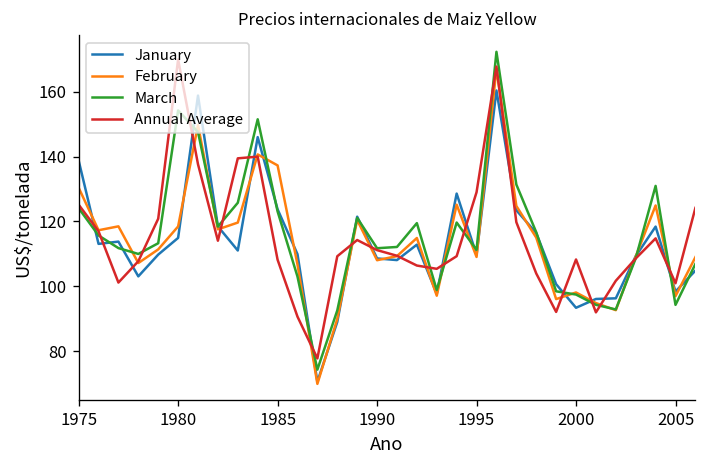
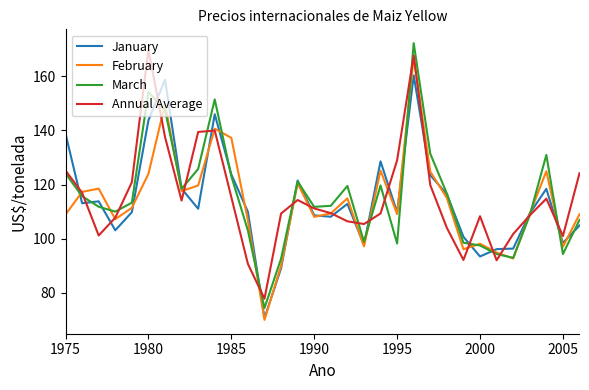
February, 1975: 130 -> 109
January, 1980: 115 -> 144
February, 1980: 118 -> 124
Annual Average, 1985: 108 -> 115
March, 1995: 111 -> 98
